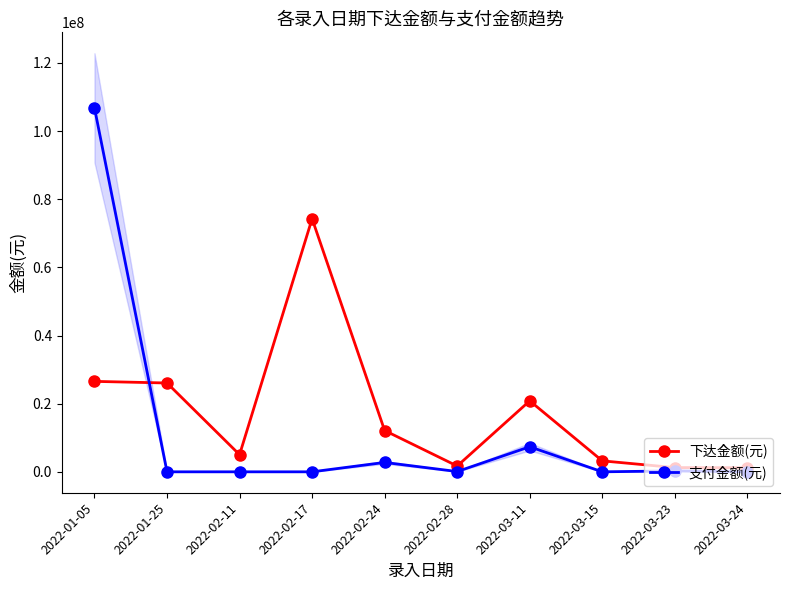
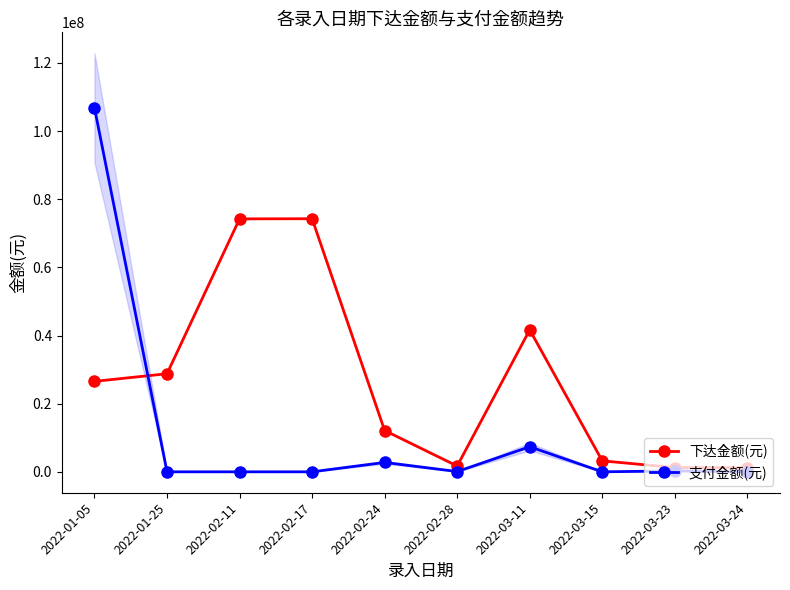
下达金额(元), 2022-01-25: 26000000 -> 29000000
下达金额(元), 2022-02-11: 5000000 -> 74000000
下达金额(元), 2022-03-11: 21000000 -> 42000000
